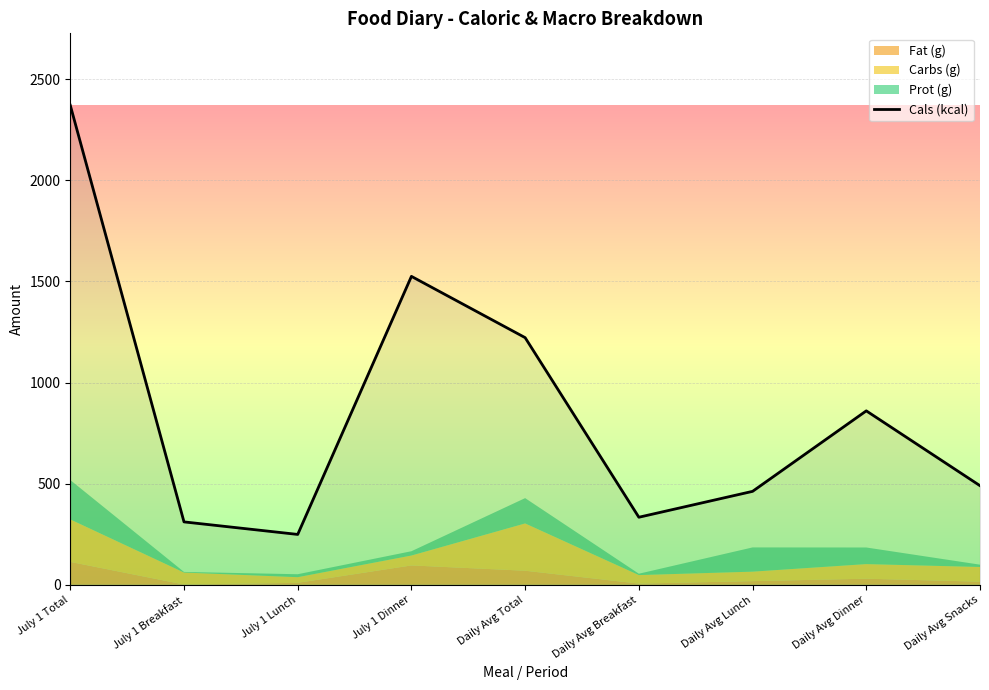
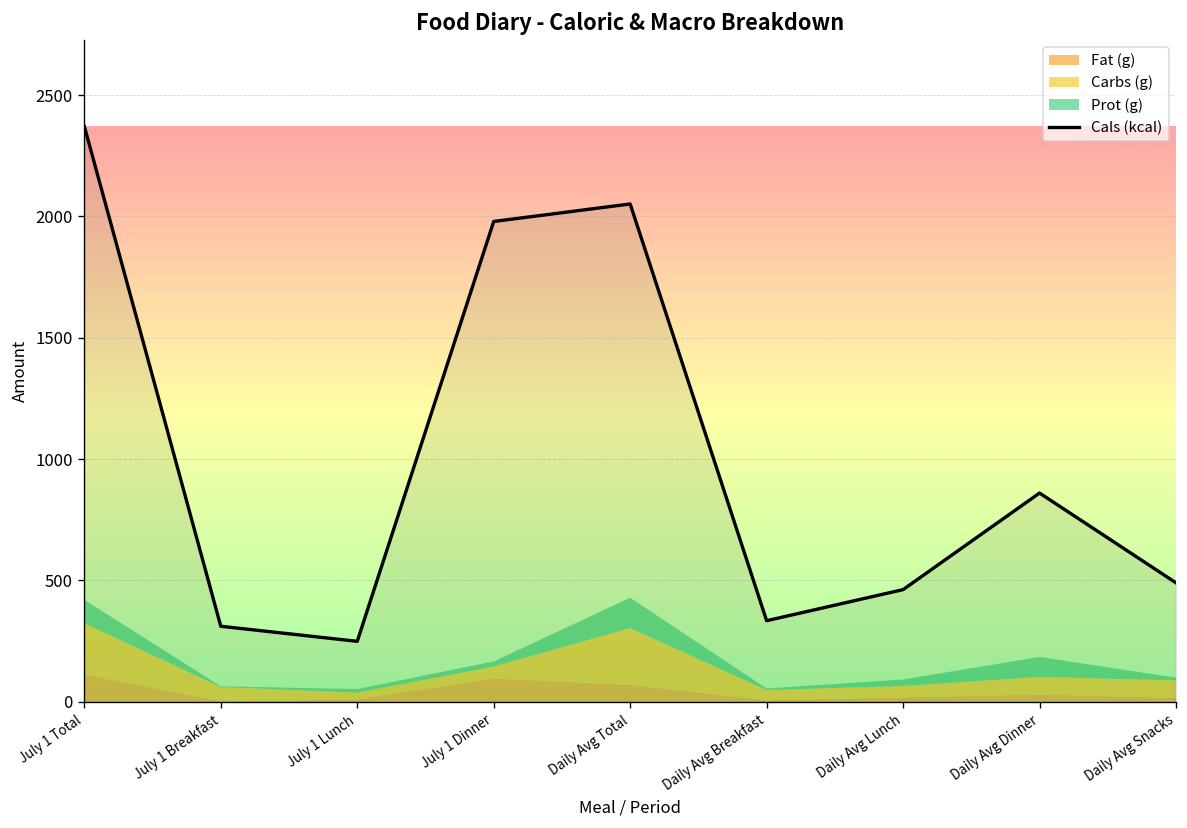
Prot (g), July 1 Total: 190 -> 100
Cals (kcal), July 1 Dinner: 1530 -> 1980
Cals (kcal), Daily Avg Total: 1220 -> 2050
Prot (g), Daily Avg Lunch: 120 -> 30
